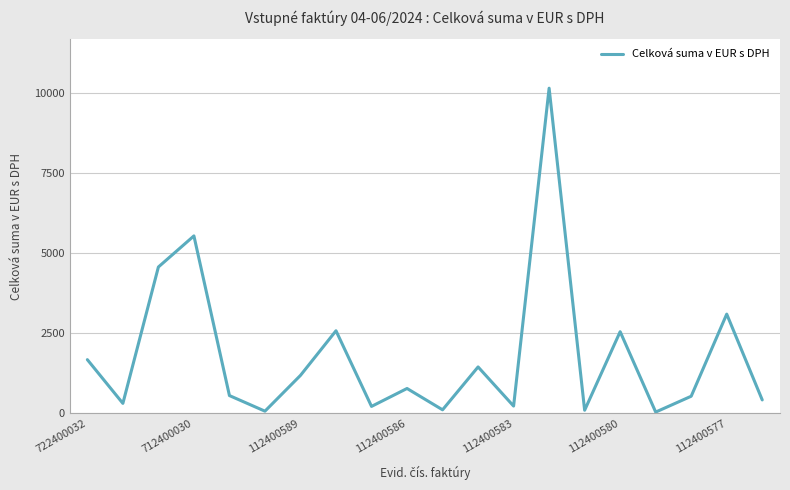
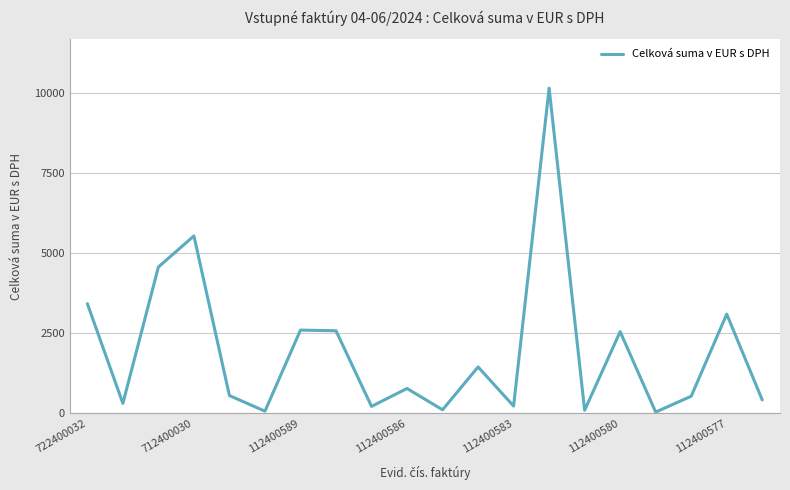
722400032: 1700 -> 3400
112400589: 1200 -> 2600
